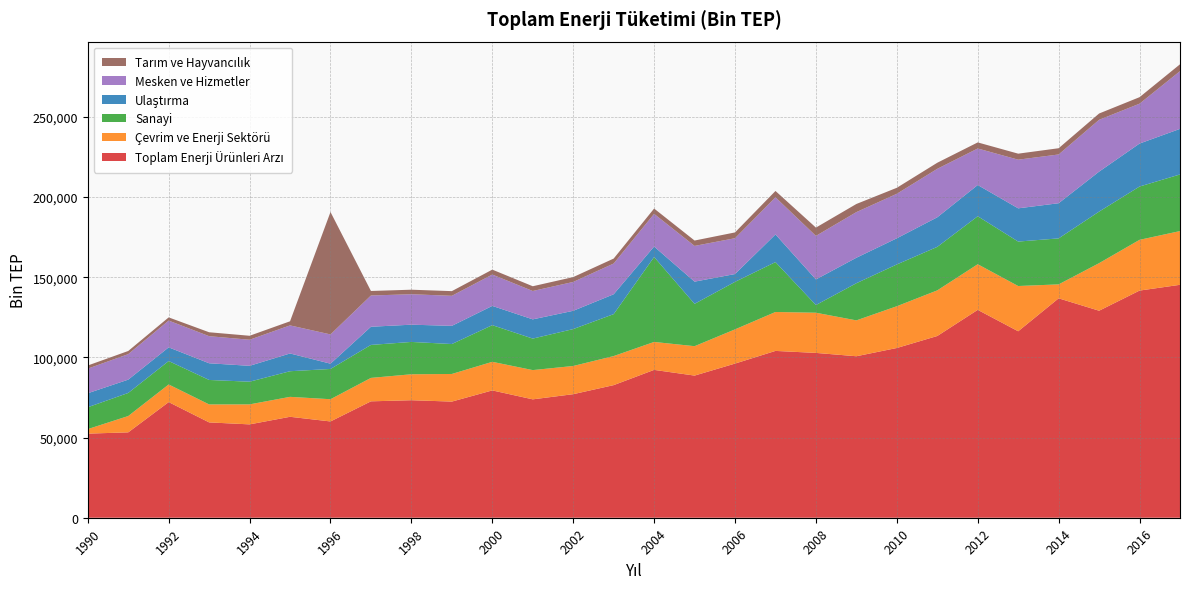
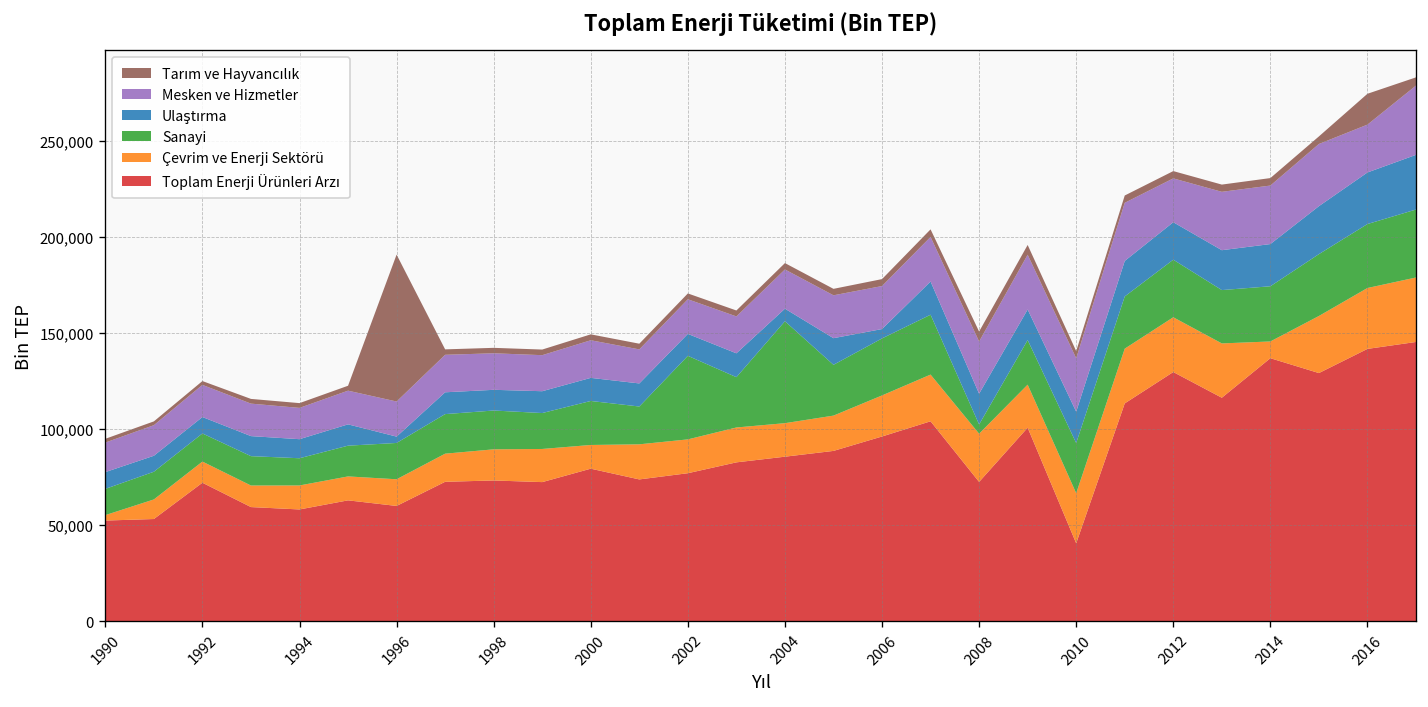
Çevrim ve Enerji Sektörü, 2000: 18,000 -> 12,000
Sanayi, 2002: 23,000 -> 43,000
Toplam Enerji Ürünleri Arzı, 2004: 92,000 -> 86,000
Toplam Enerji Ürünleri Arzı, 2008: 103,000 -> 73,000
Toplam Enerji Ürünleri Arzı, 2010: 106,000 -> 41,000
Tarım ve Hayvancılık, 2016: 4,000 -> 16,000
